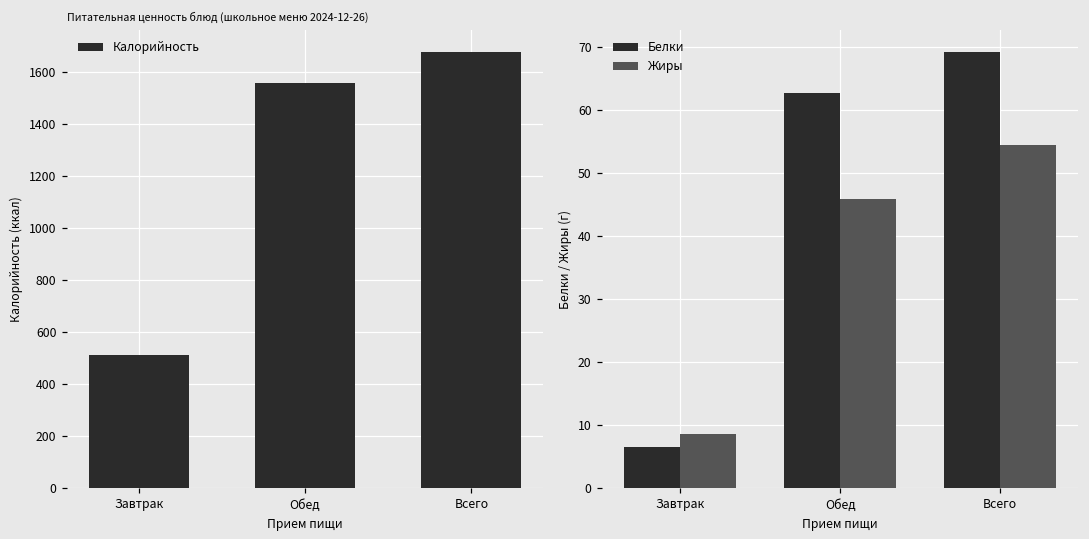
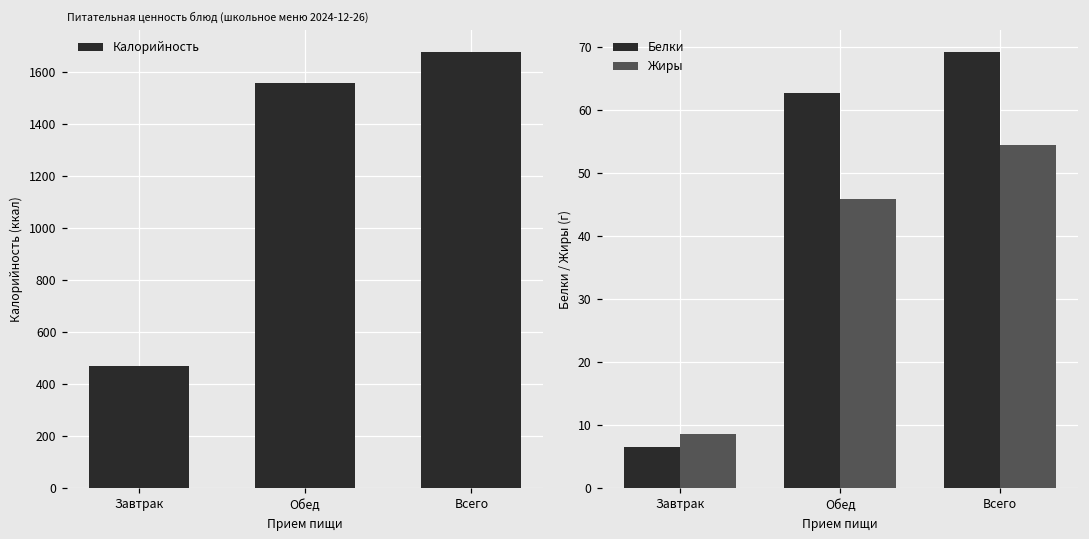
Питательная ценность блюд (школьное меню 2024-12-26), Завтрак: 510 -> 470
